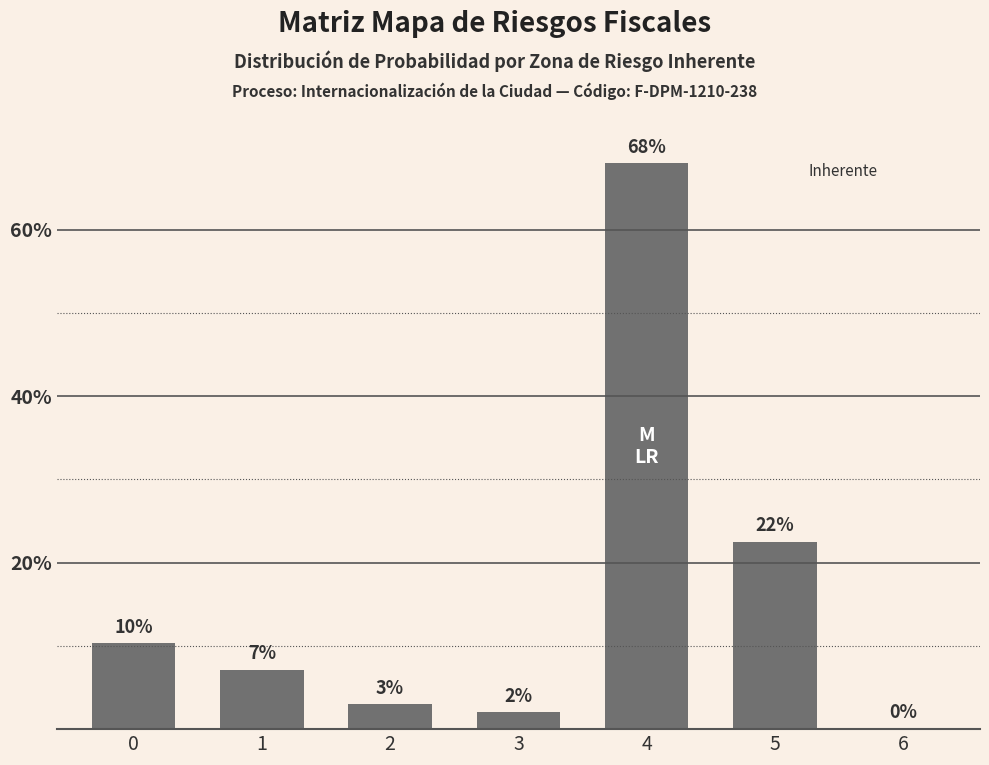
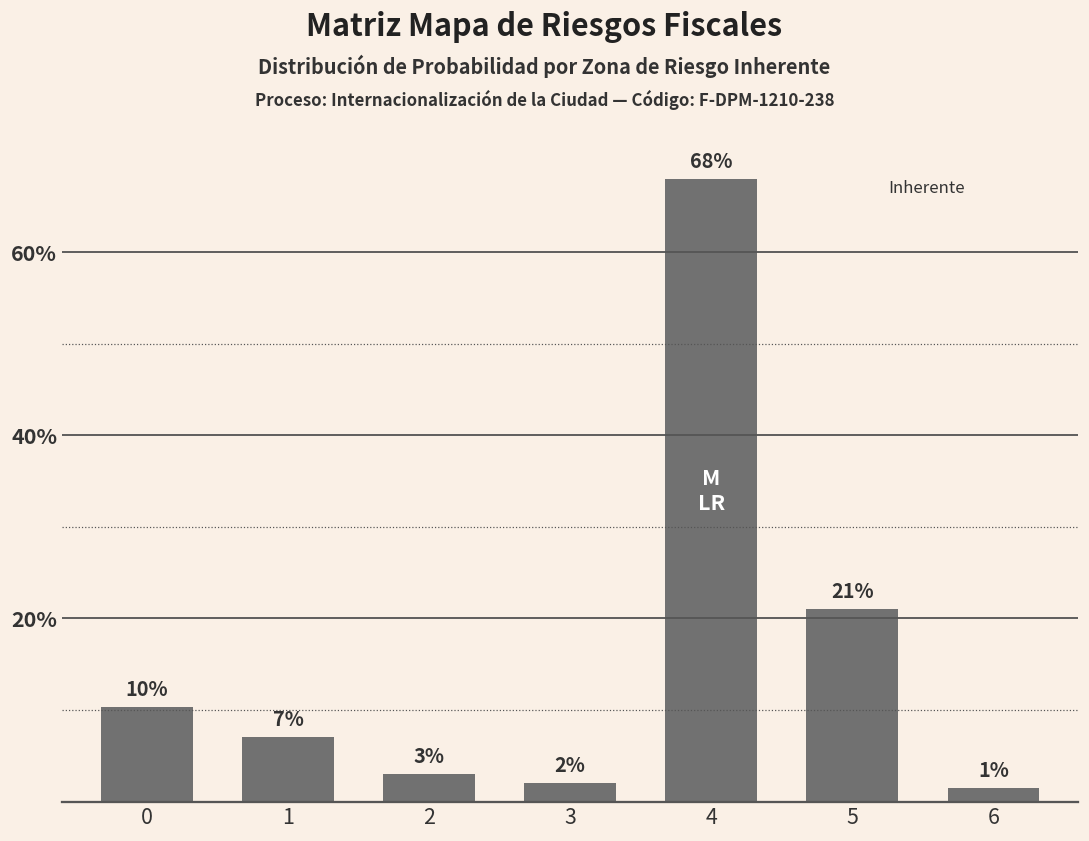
5: 22% -> 21%
6: 0% -> 1%
